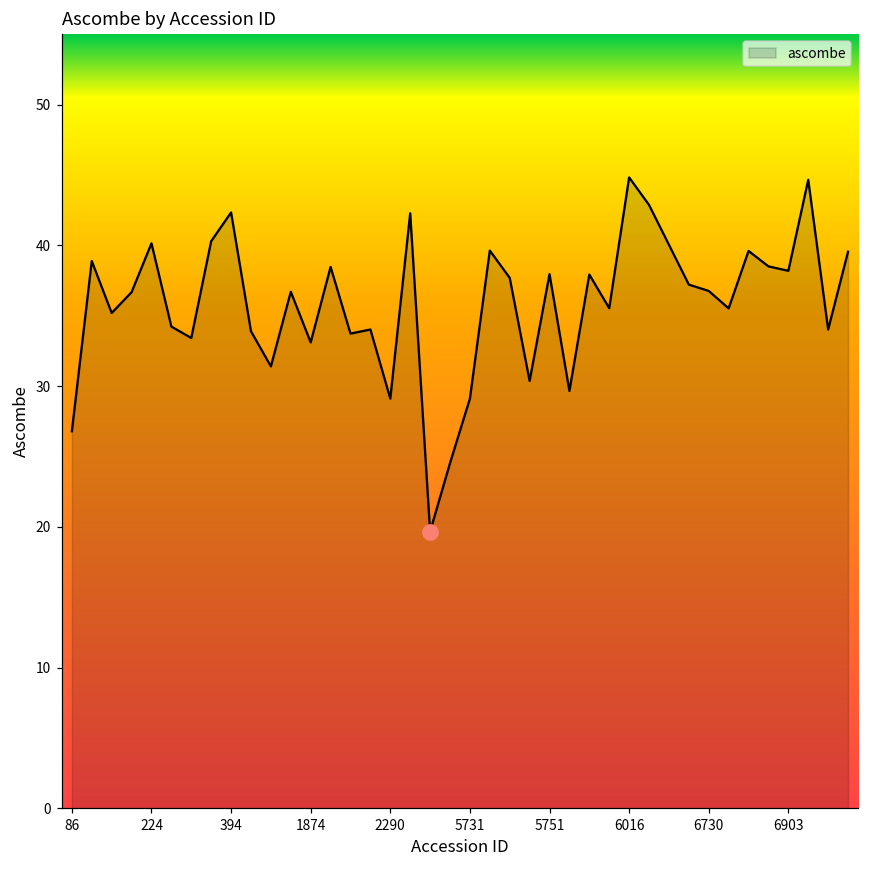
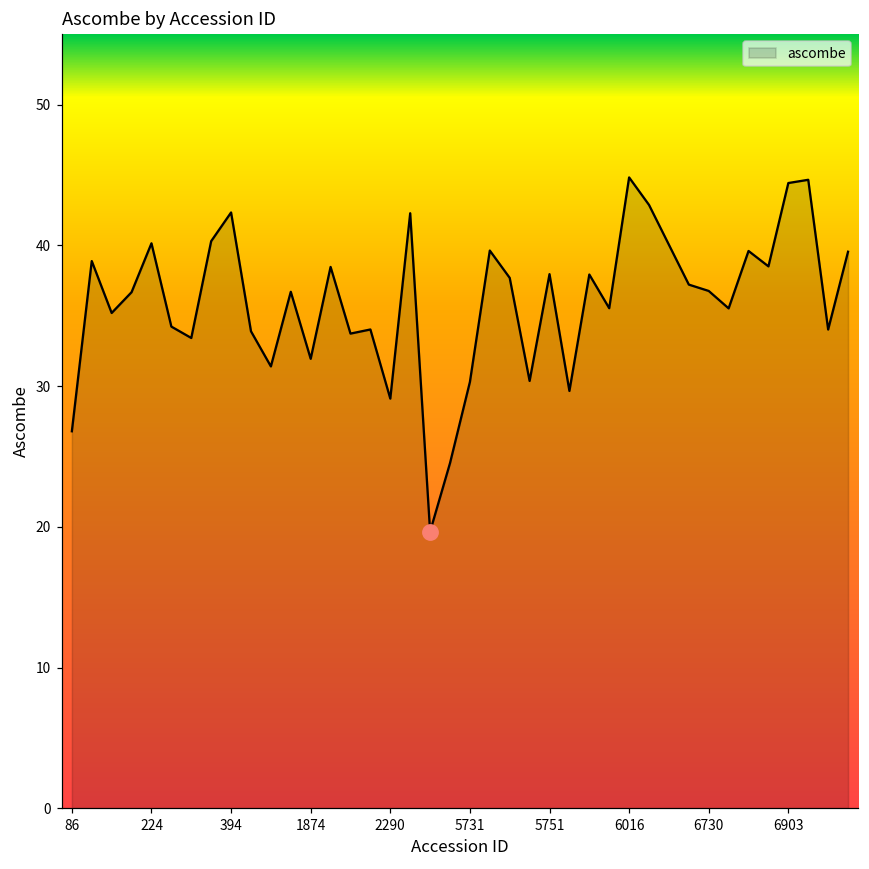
ascombe, 1874: 33.1 -> 31.9
ascombe, 5731: 29.1 -> 30.3
ascombe, 6903: 38.2 -> 44.4
